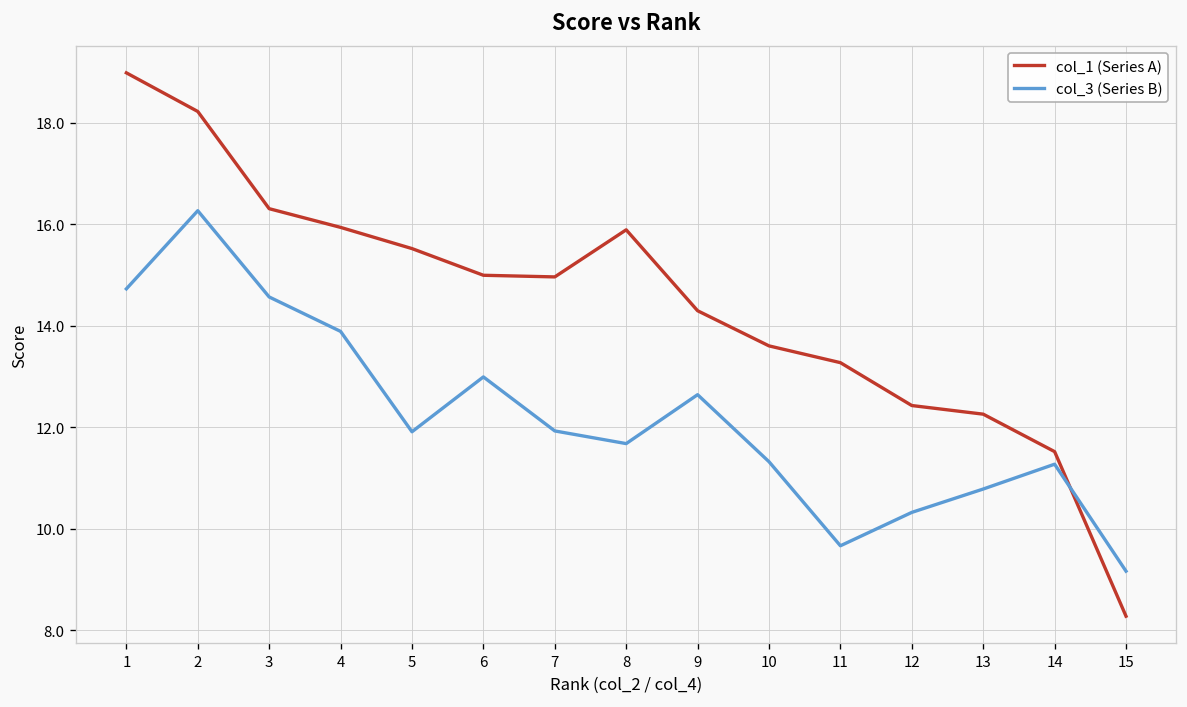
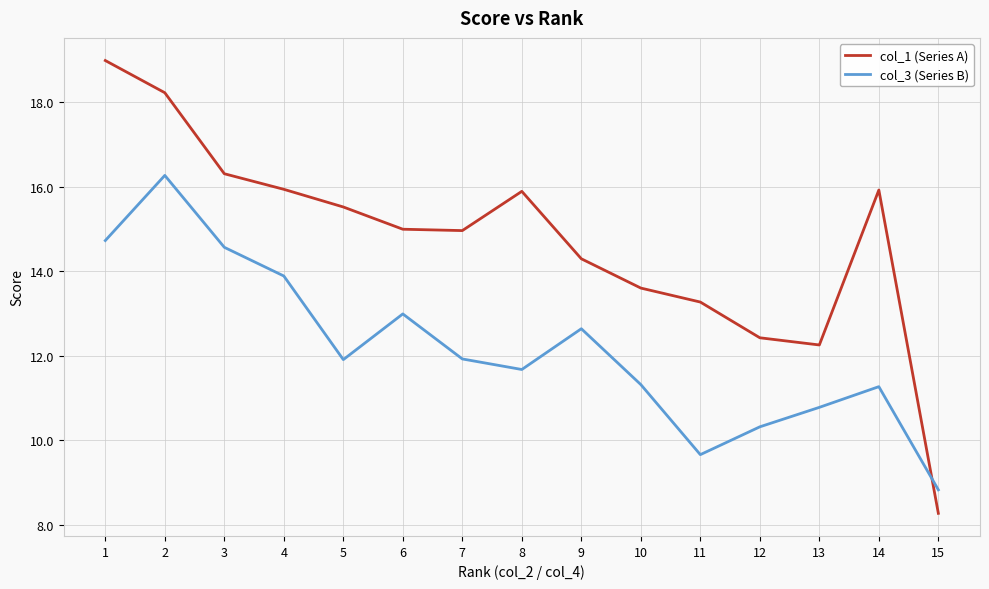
col_1 (Series A), 14: 11.5 -> 15.9
col_3 (Series B), 15: 9.2 -> 8.8
